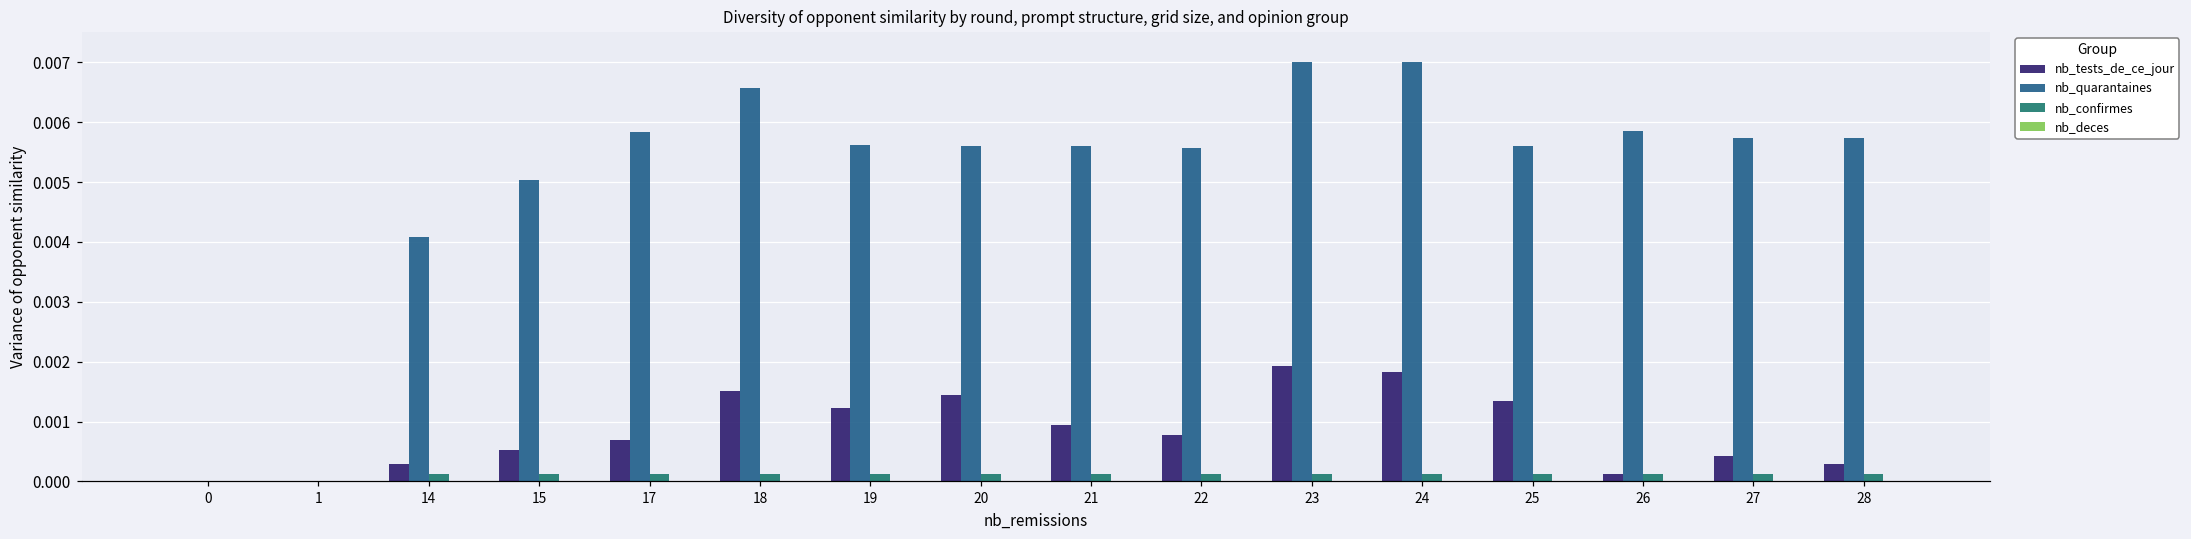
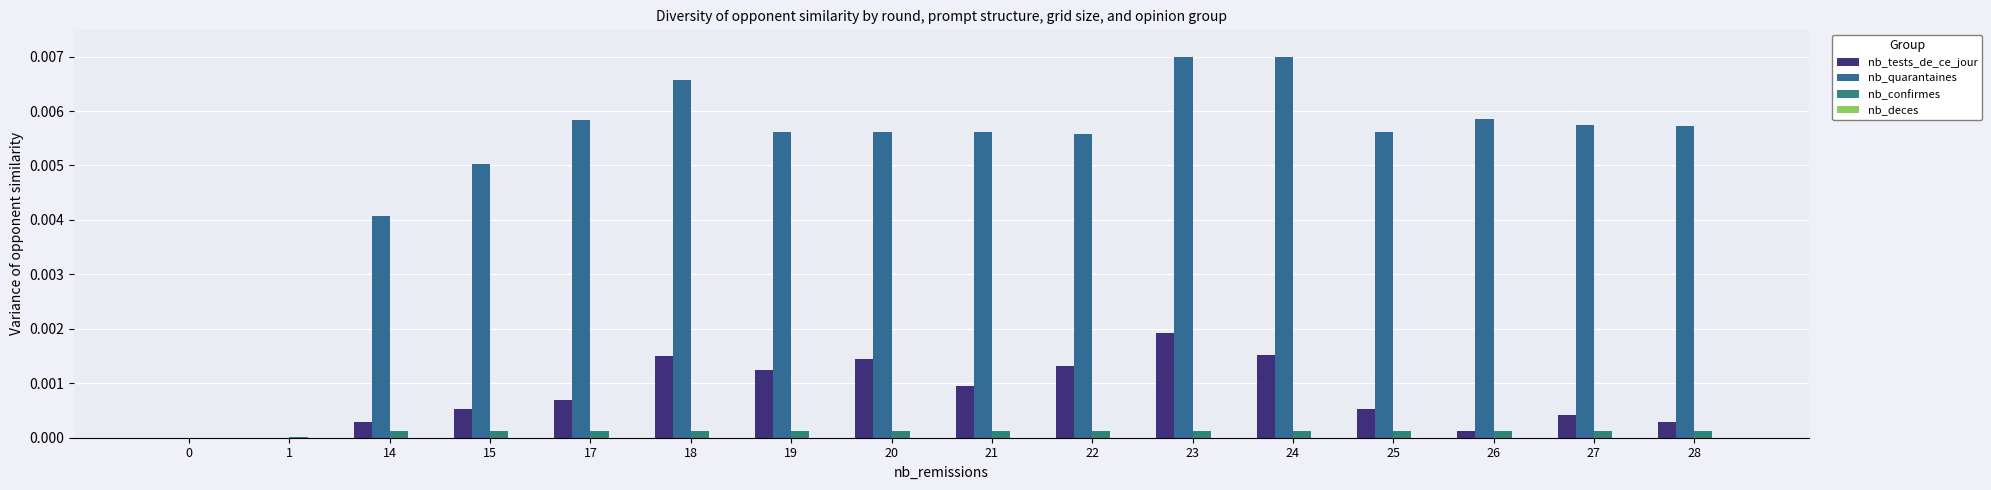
nb_tests_de_ce_jour, 22: 0.0008 -> 0.0013
nb_tests_de_ce_jour, 24: 0.0018 -> 0.0015
nb_tests_de_ce_jour, 25: 0.0013 -> 0.0005
